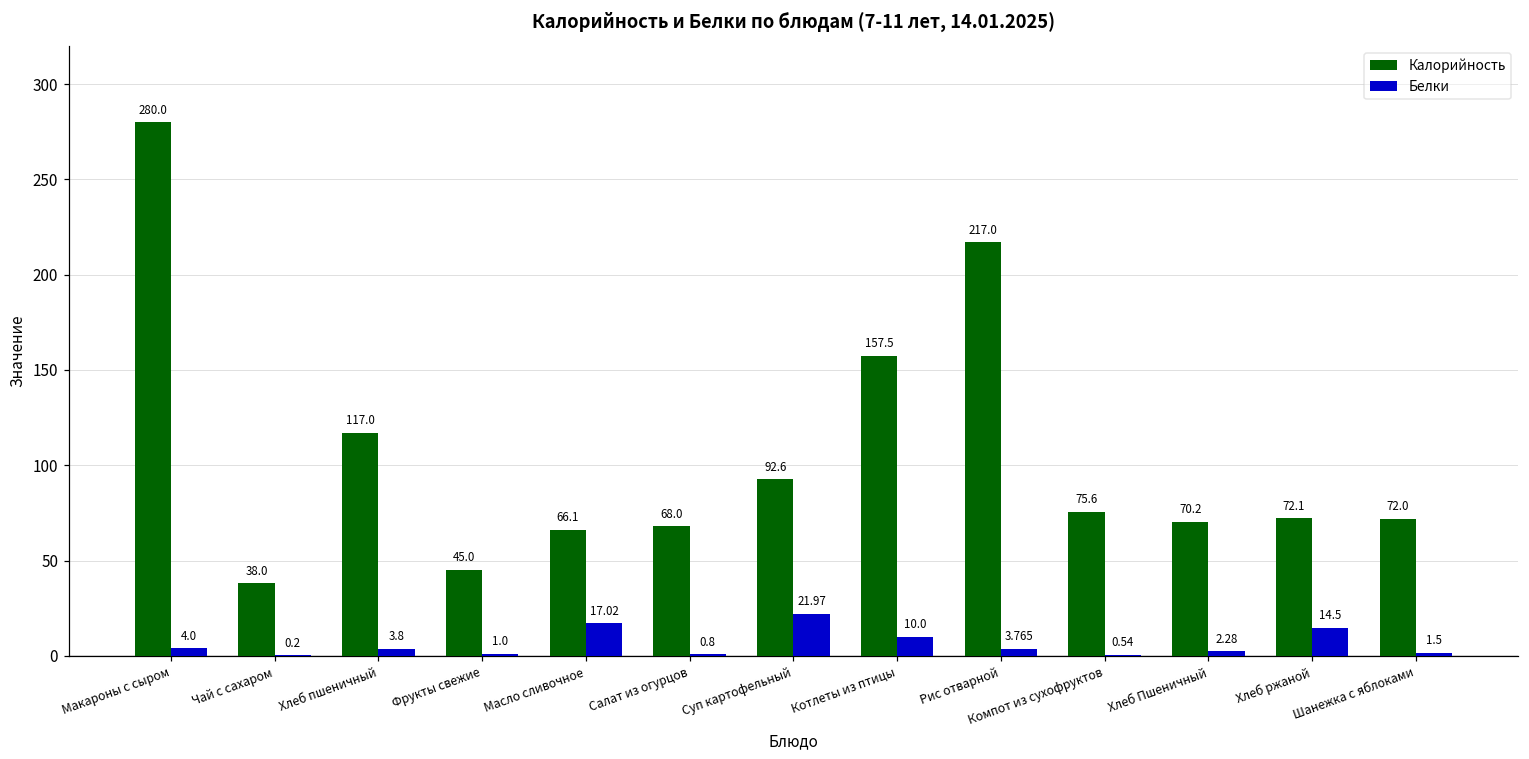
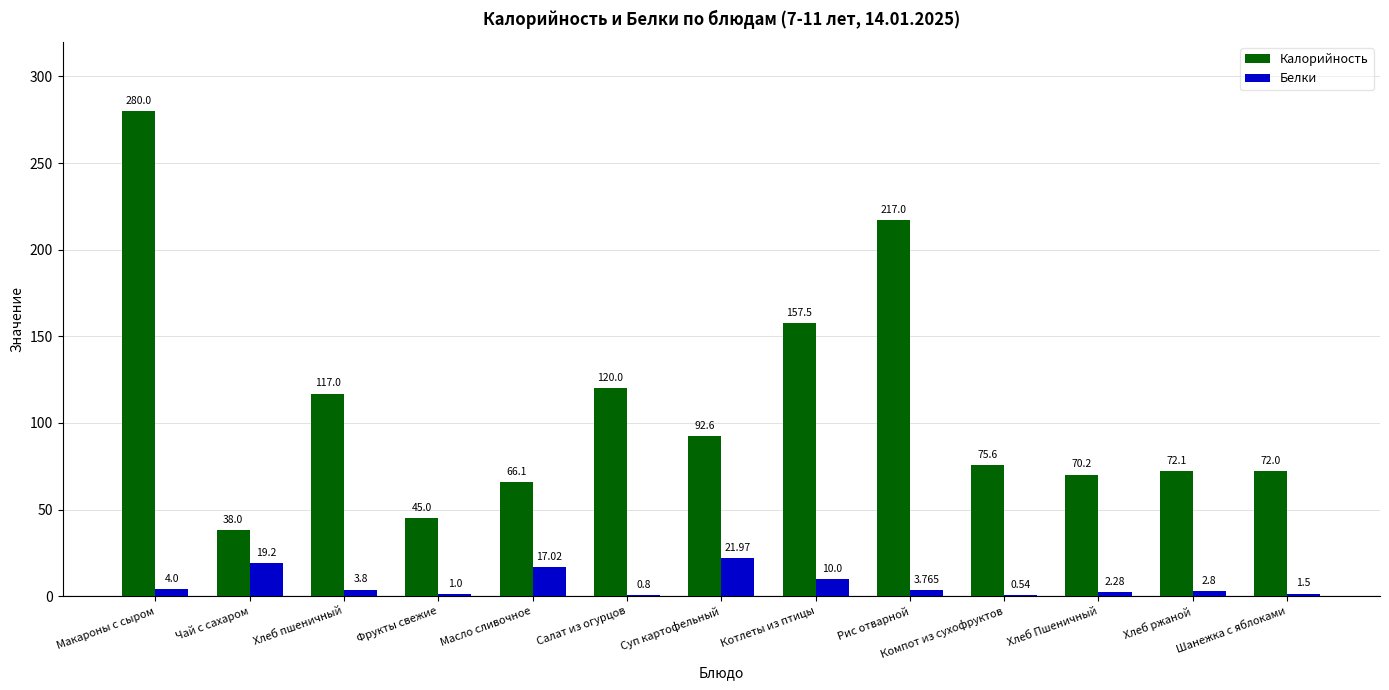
Белки, Чай с сахаром: 0.2 -> 19.2
Калорийность, Салат из огурцов: 68.0 -> 120.0
Белки, Хлеб ржаной: 14.5 -> 2.8
